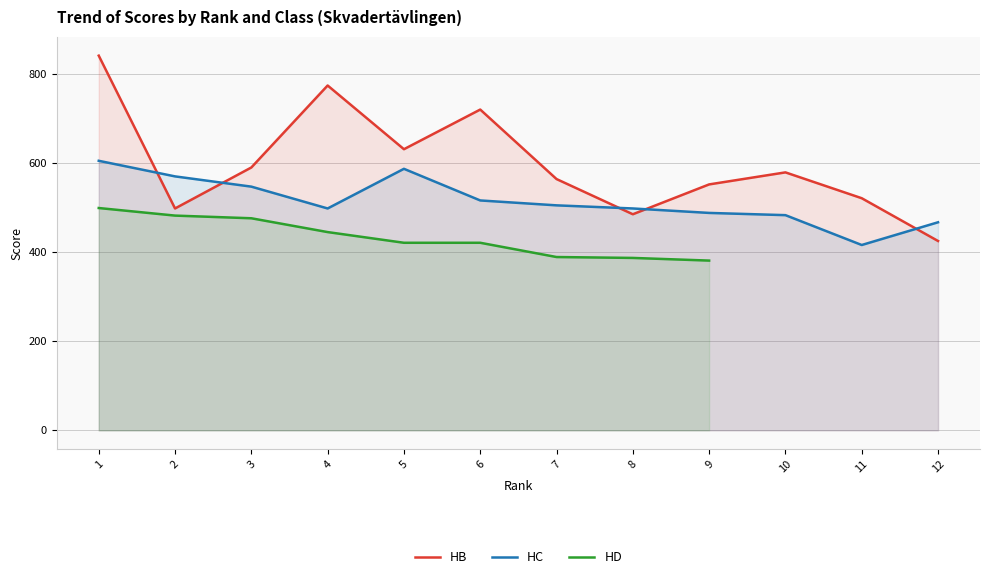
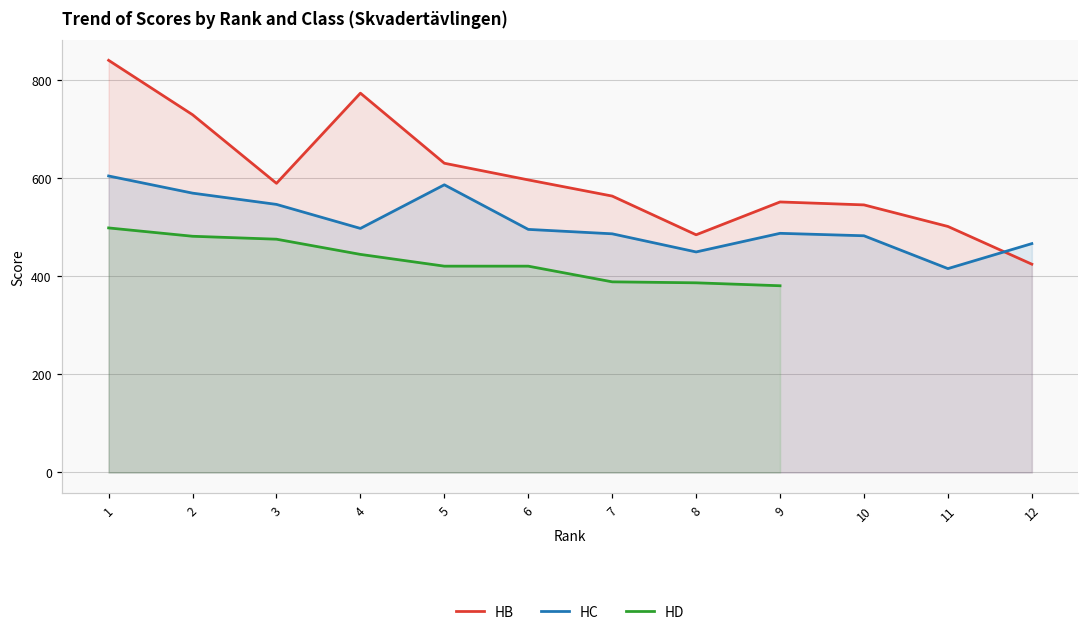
HB, 2: 500 -> 730
HB, 6: 720 -> 600
HC, 6: 520 -> 500
HC, 7: 510 -> 490
HC, 8: 500 -> 450
HB, 10: 580 -> 550
HB, 11: 520 -> 500
